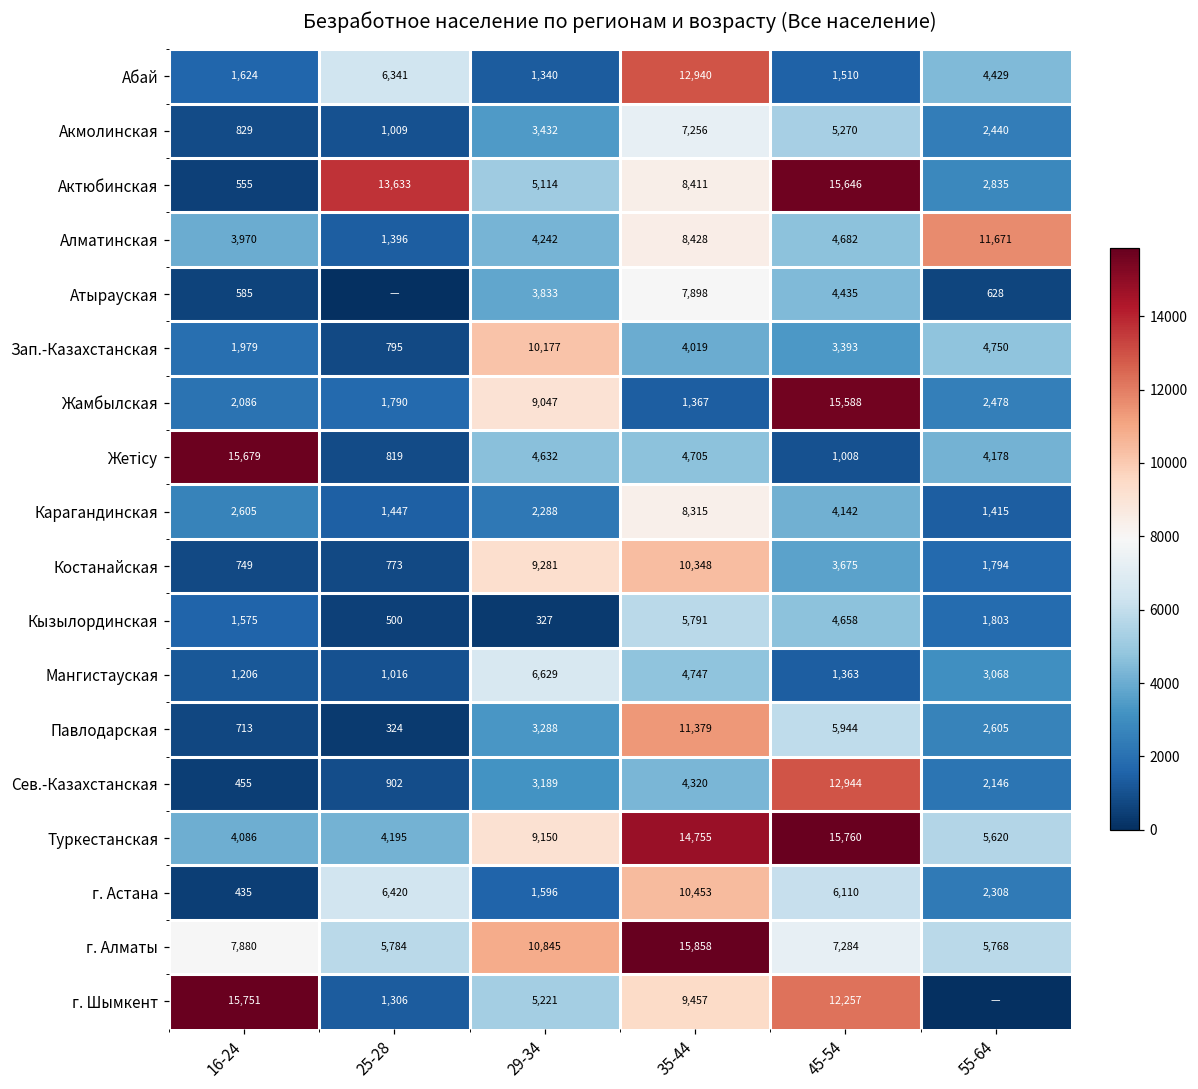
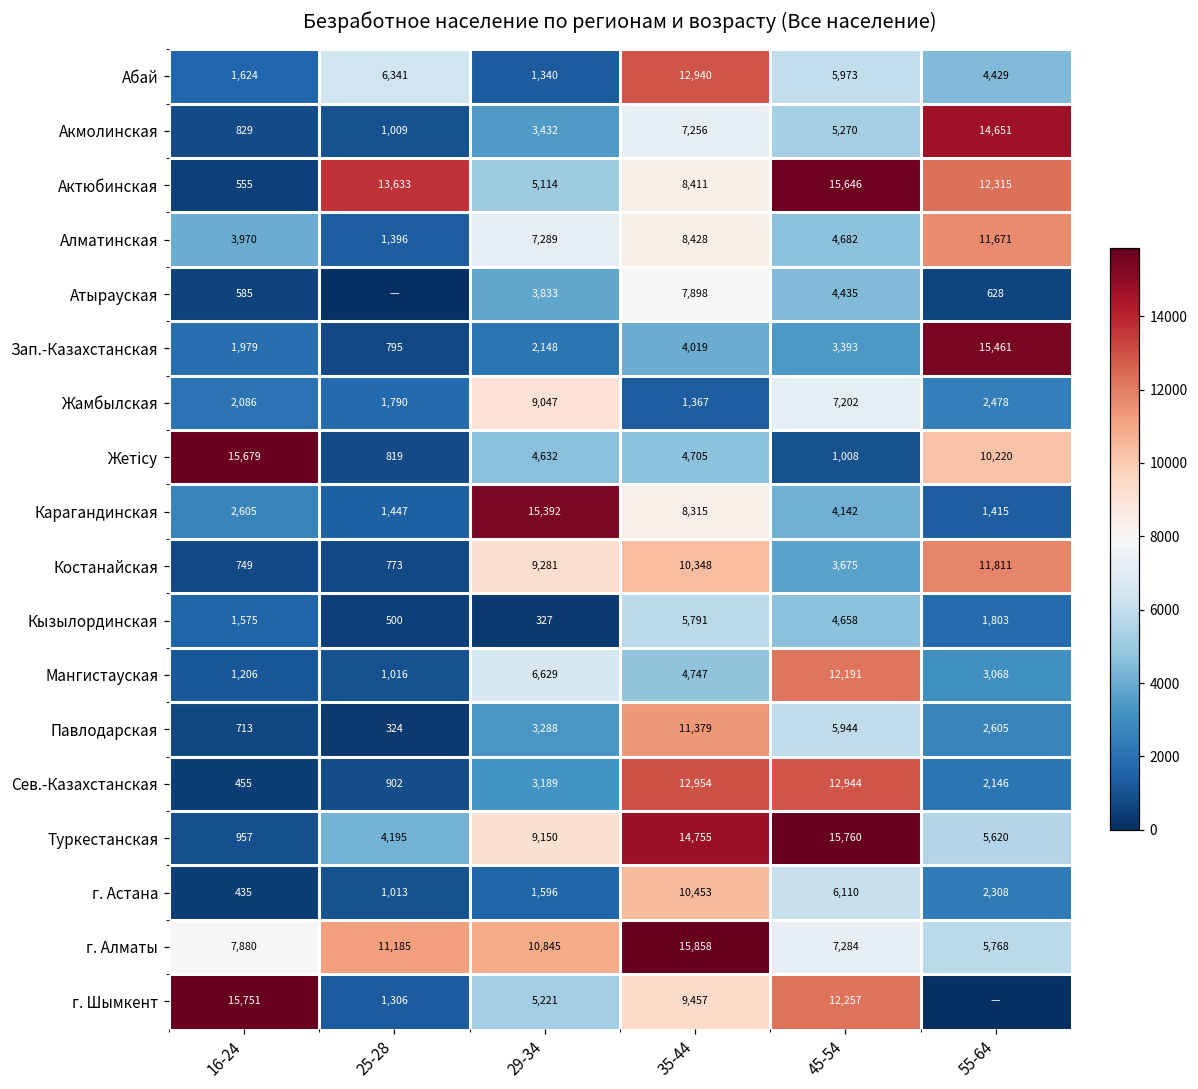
Абай, 45-54: 1,510 -> 5,973
Акмолинская, 55-64: 2,440 -> 14,651
Актюбинская, 55-64: 2,835 -> 12,315
Алматинская, 29-34: 4,242 -> 7,289
Зап.-Казахстанская, 29-34: 10,177 -> 2,148
Зап.-Казахстанская, 55-64: 4,750 -> 15,461
Жамбылская, 45-54: 15,588 -> 7,202
Жетісу, 55-64: 4,178 -> 10,220
Карагандинская, 29-34: 2,288 -> 15,392
Костанайская, 55-64: 1,794 -> 11,811
Мангистауская, 45-54: 1,363 -> 12,191
Сев.-Казахстанская, 35-44: 4,320 -> 12,954
Туркестанская, 16-24: 4,086 -> 957
г. Астана, 25-28: 6,420 -> 1,013
г. Алматы, 25-28: 5,784 -> 11,185
